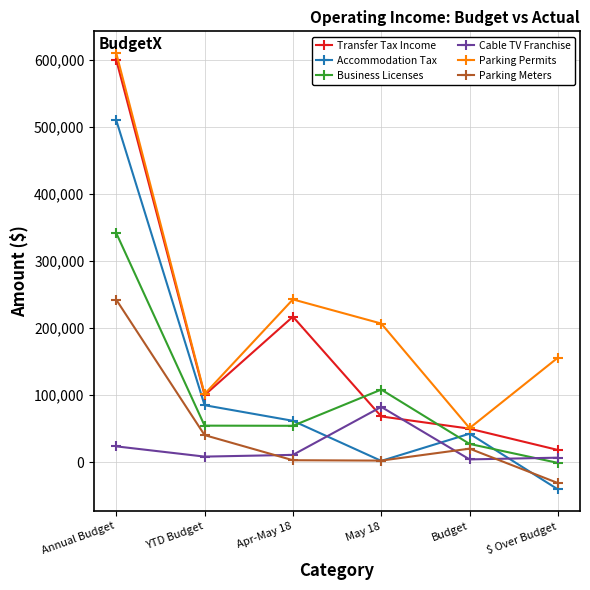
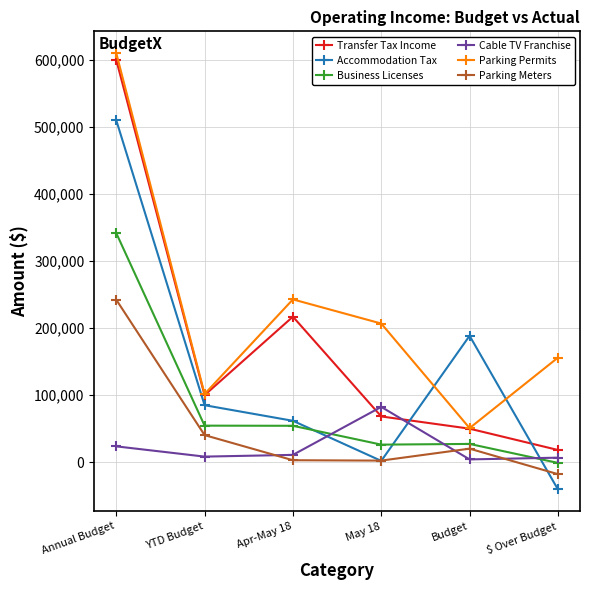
Business Licenses, May 18: 110,000 -> 30,000
Accommodation Tax, Budget: 40,000 -> 190,000
Parking Meters, $ Over Budget: -30,000 -> -20,000
